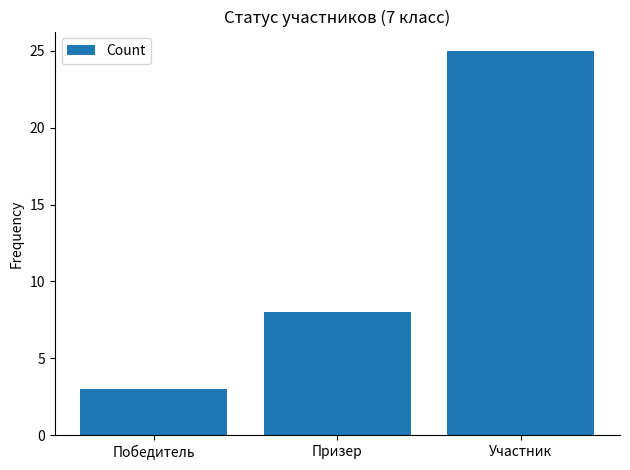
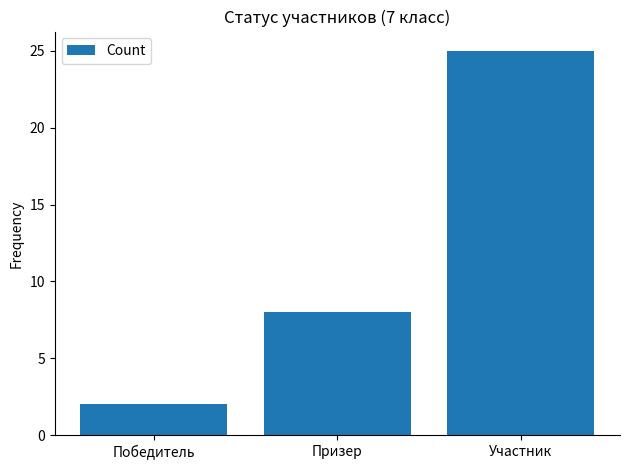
Победитель: 3 -> 2
